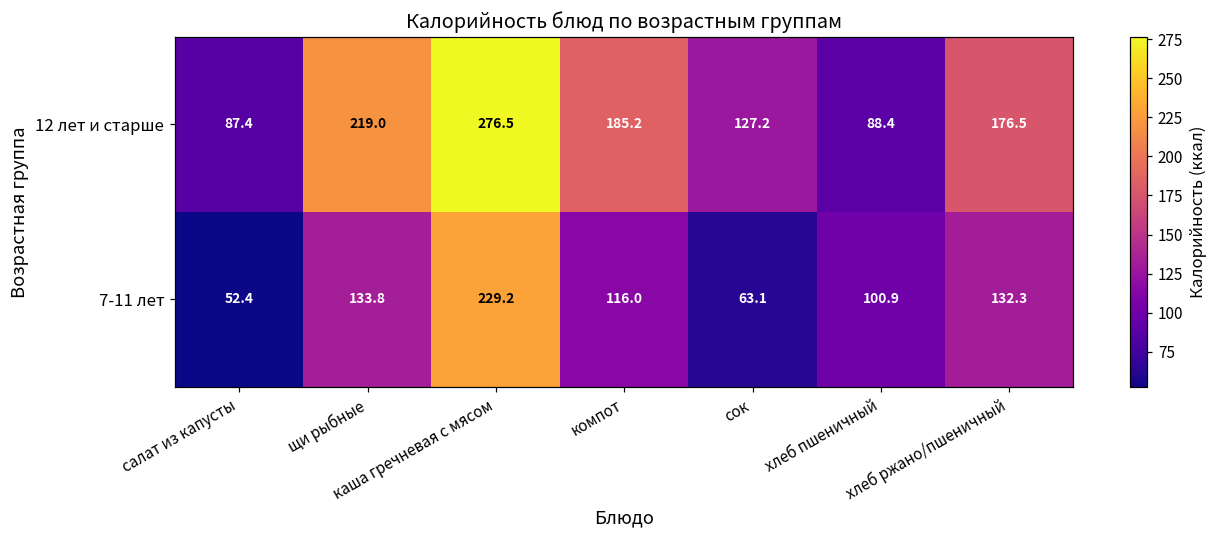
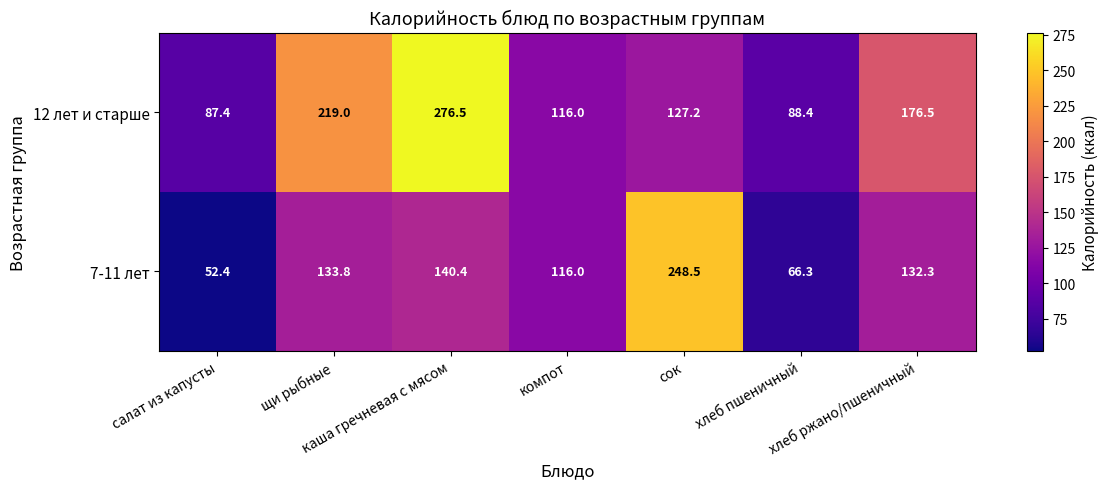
12 лет и старше, компот: 185.2 -> 116.0
7-11 лет, каша гречневая с мясом: 229.2 -> 140.4
7-11 лет, сок: 63.1 -> 248.5
7-11 лет, хлеб пшеничный: 100.9 -> 66.3
